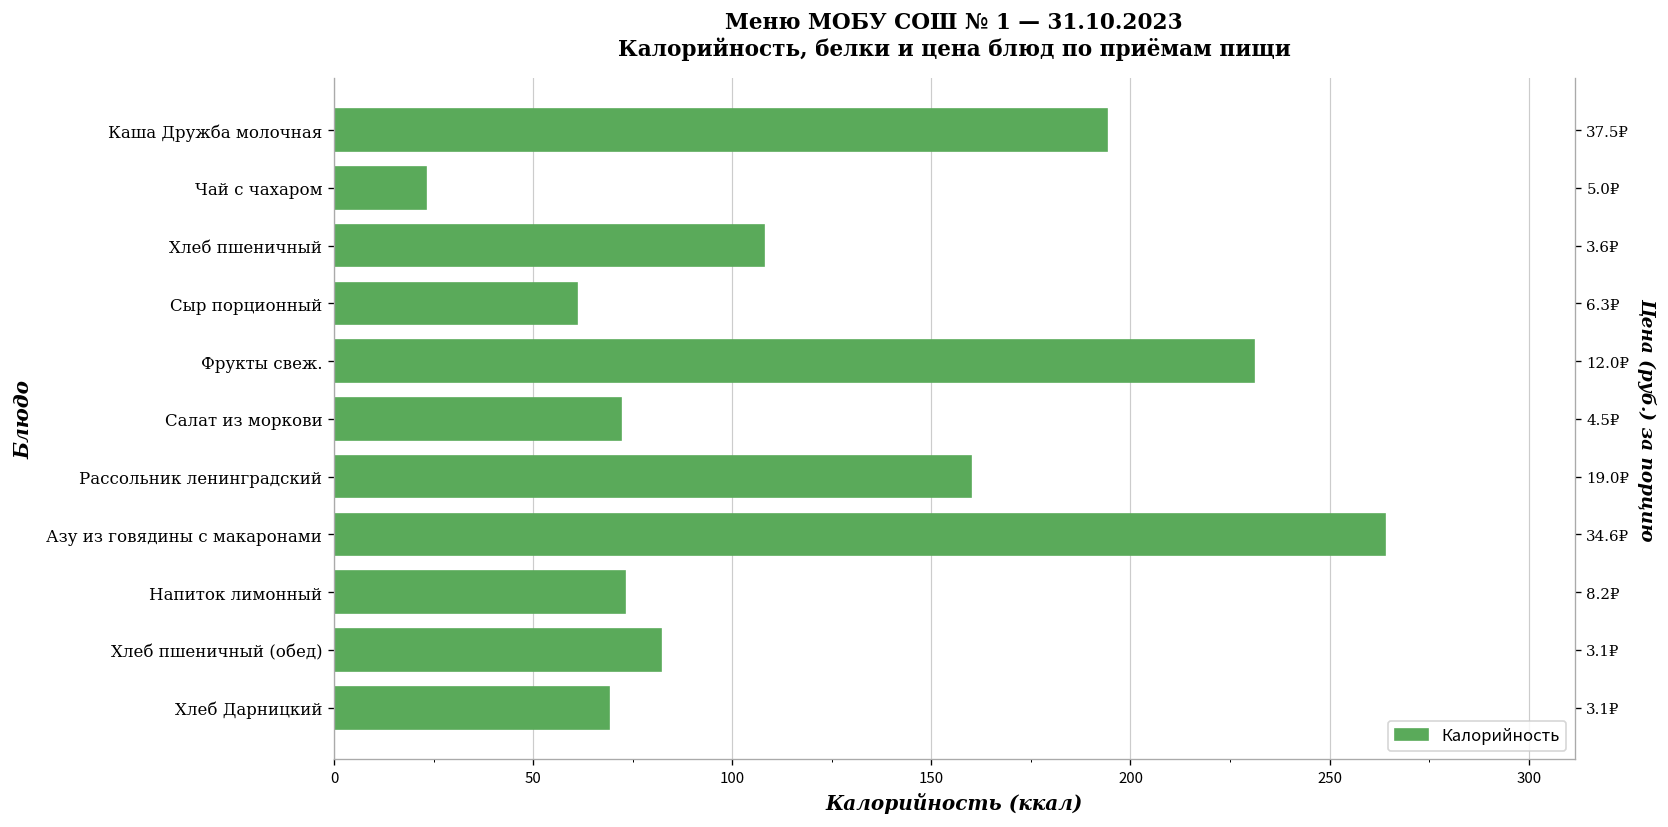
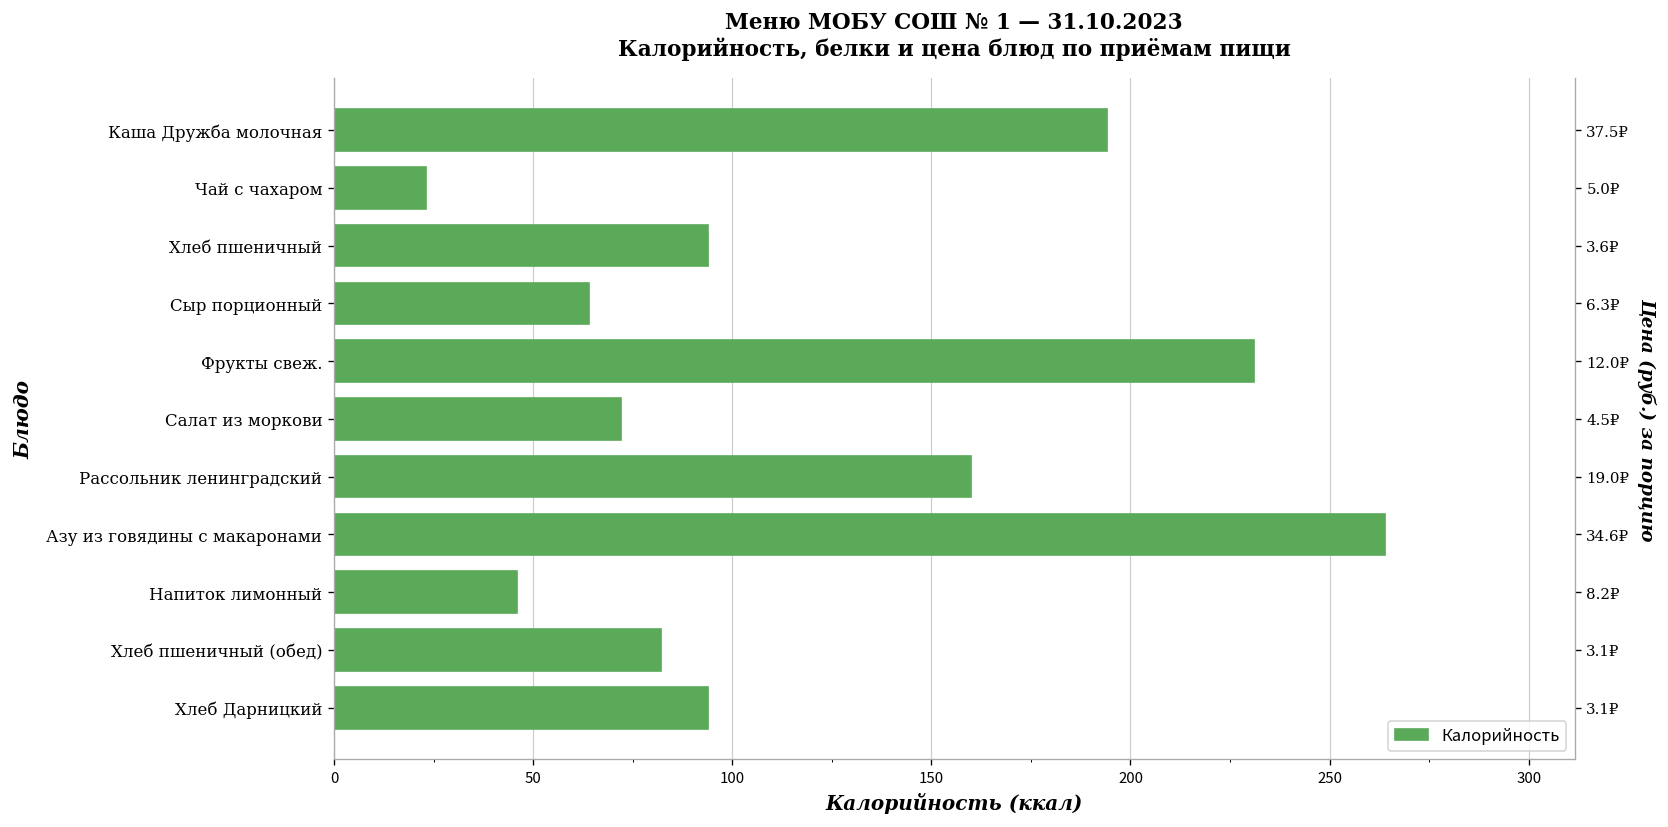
Хлеб пшеничный: 108 -> 94
Сыр порционный: 61 -> 64
Напиток лимонный: 73 -> 46
Хлеб Дарницкий: 69 -> 94
